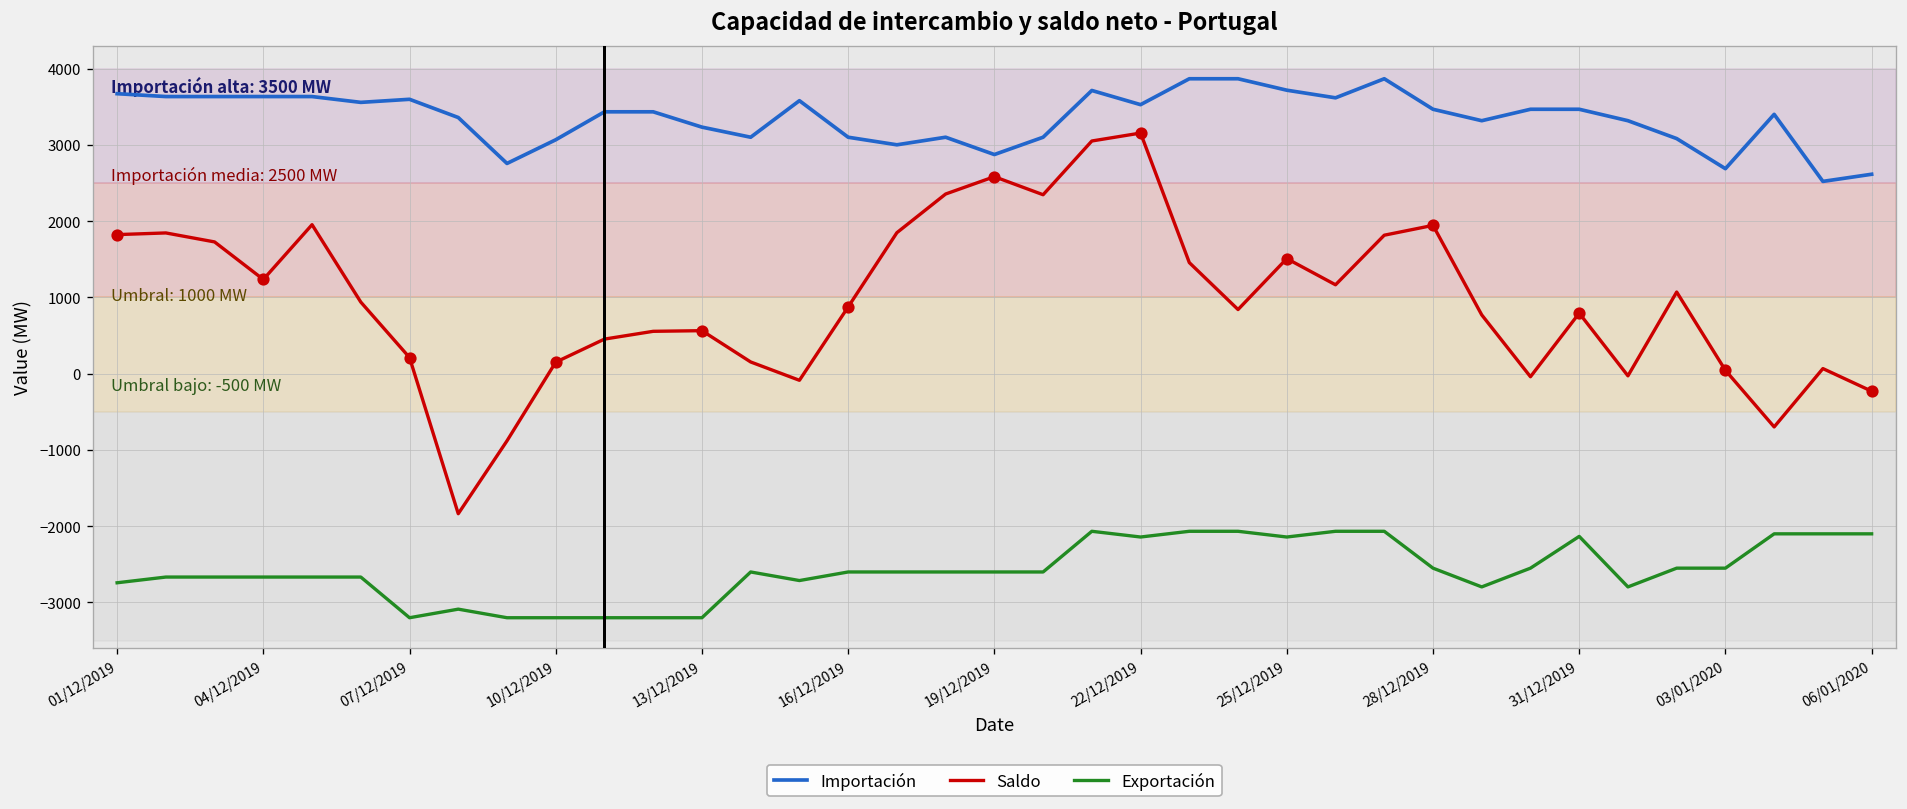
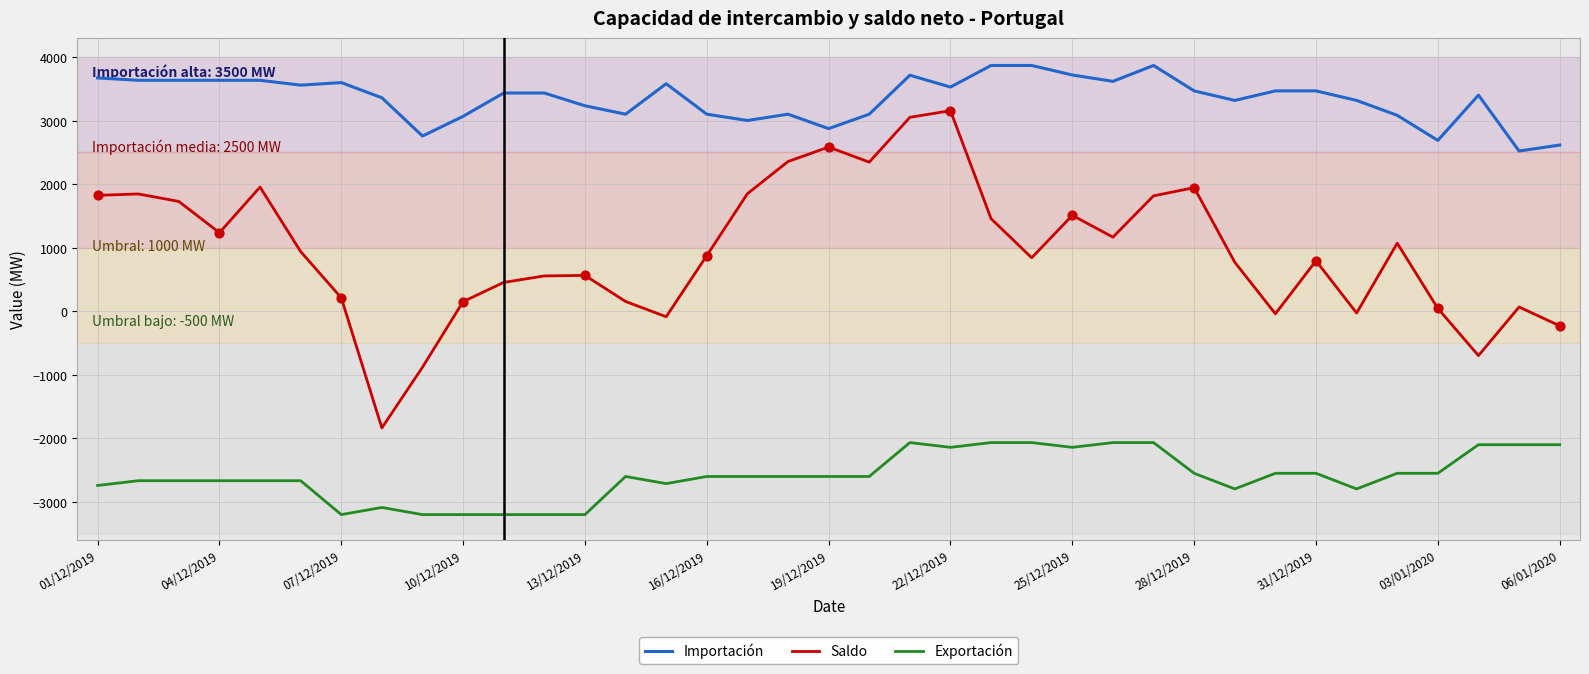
Exportación, 31/12/2019: -2100 -> -2600
